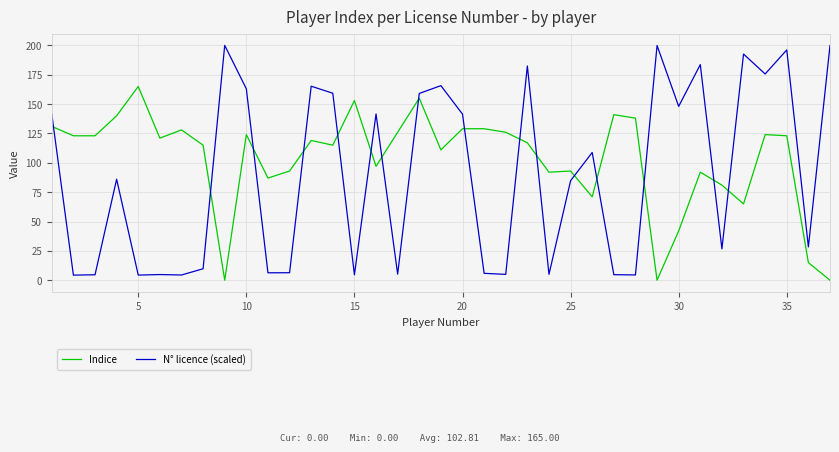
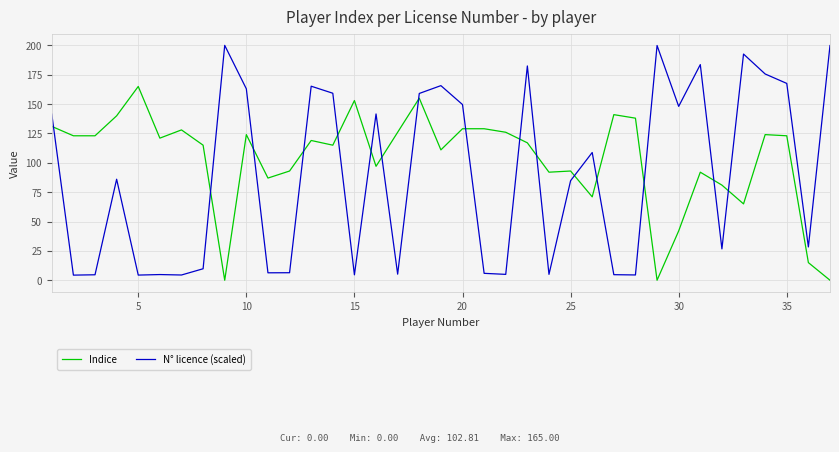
N° licence (scaled), 20: 141 -> 150
N° licence (scaled), 35: 196 -> 168
